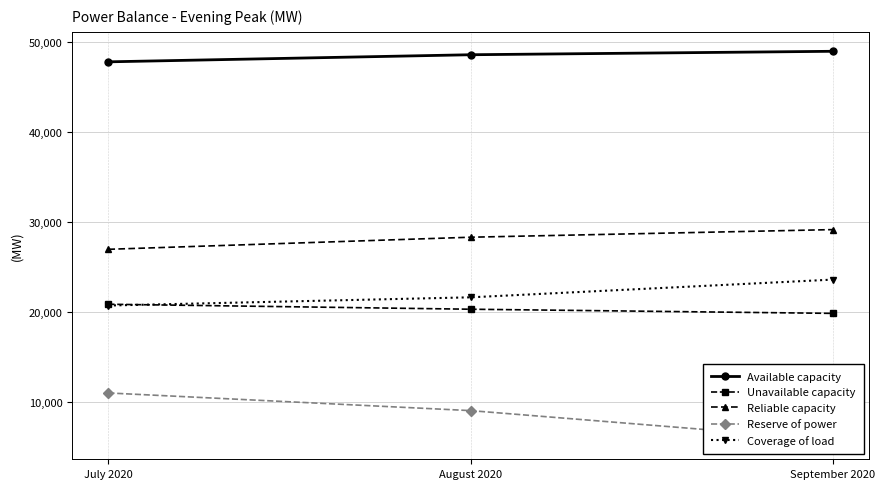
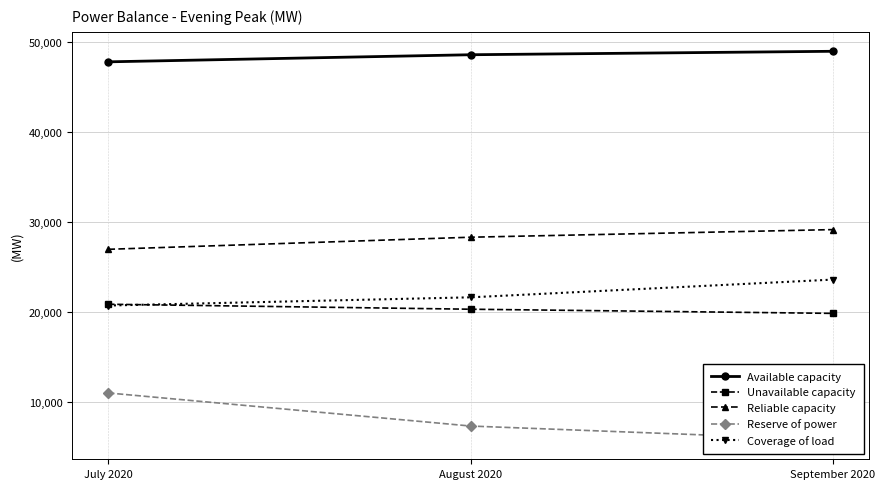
Reserve of power, August 2020: 9,000 -> 7,000
